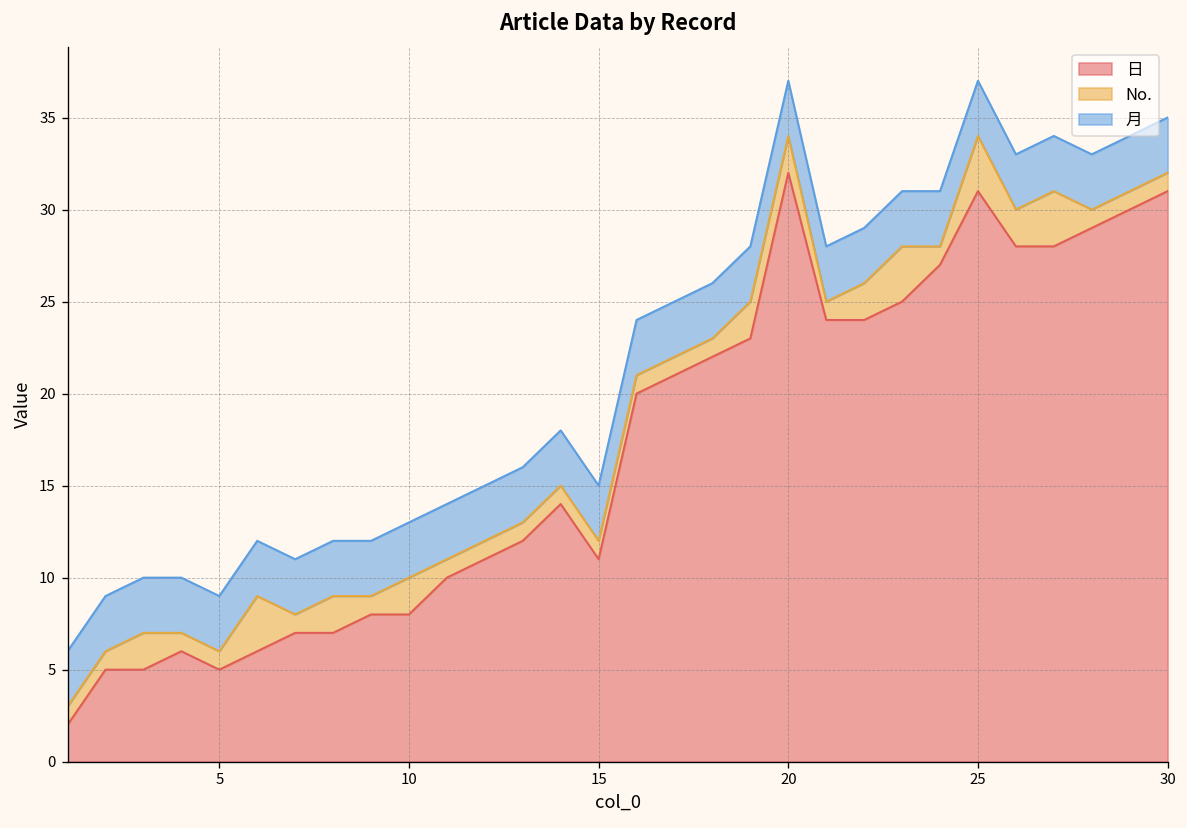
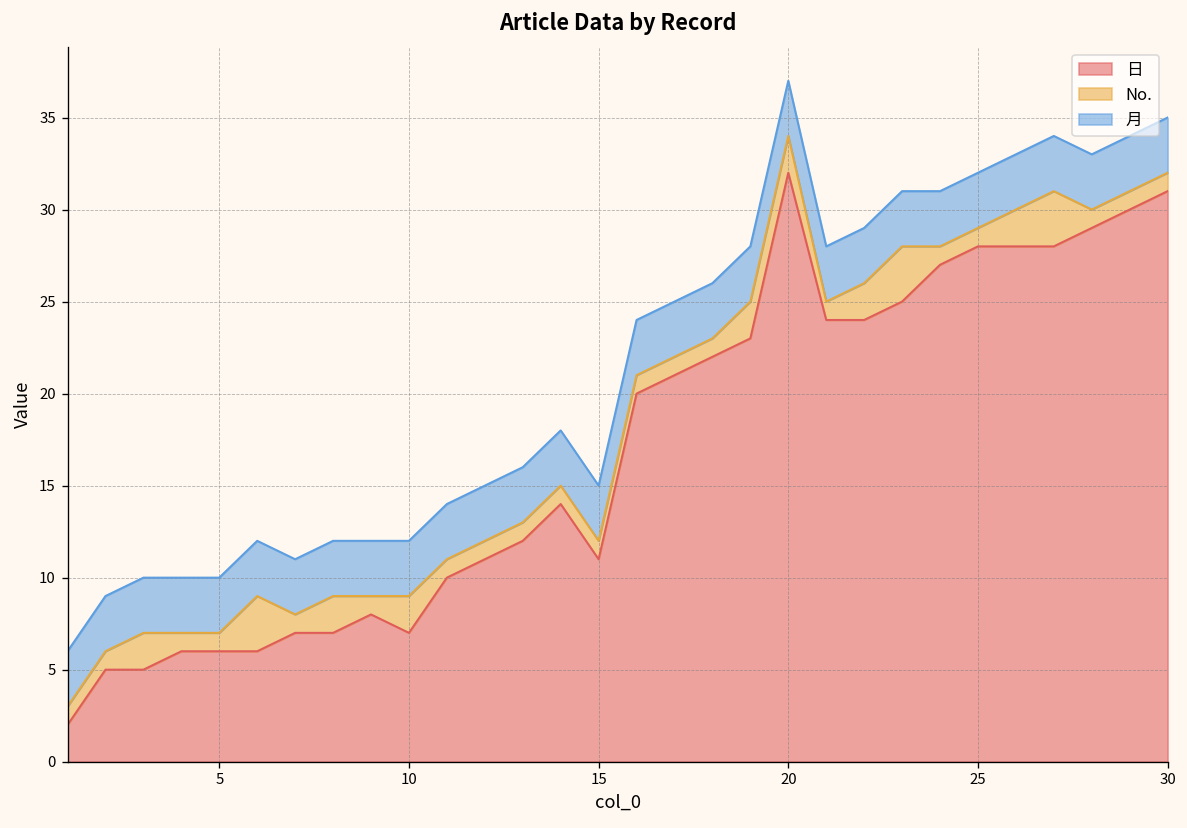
日, 5: 5 -> 6
日, 10: 8 -> 7
日, 25: 31 -> 28
No., 25: 3 -> 1
